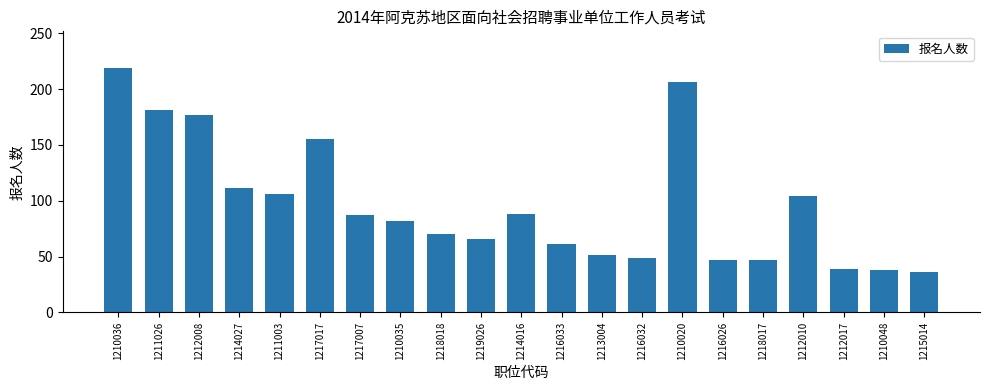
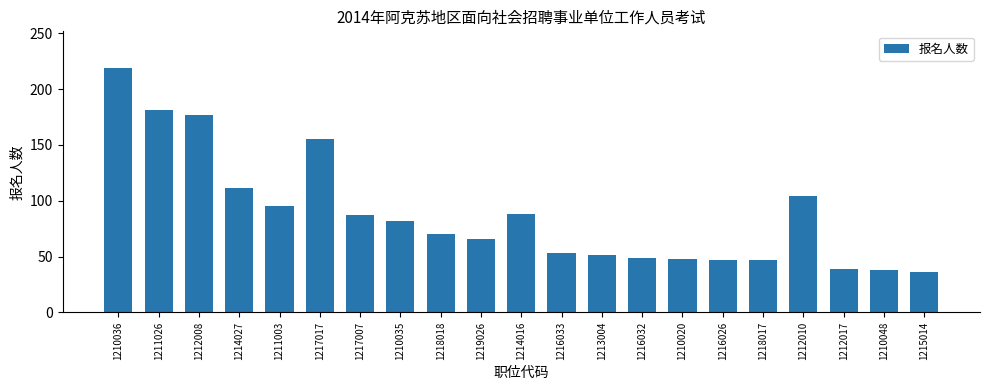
1211003: 106 -> 95
1216033: 61 -> 53
1210020: 206 -> 48
